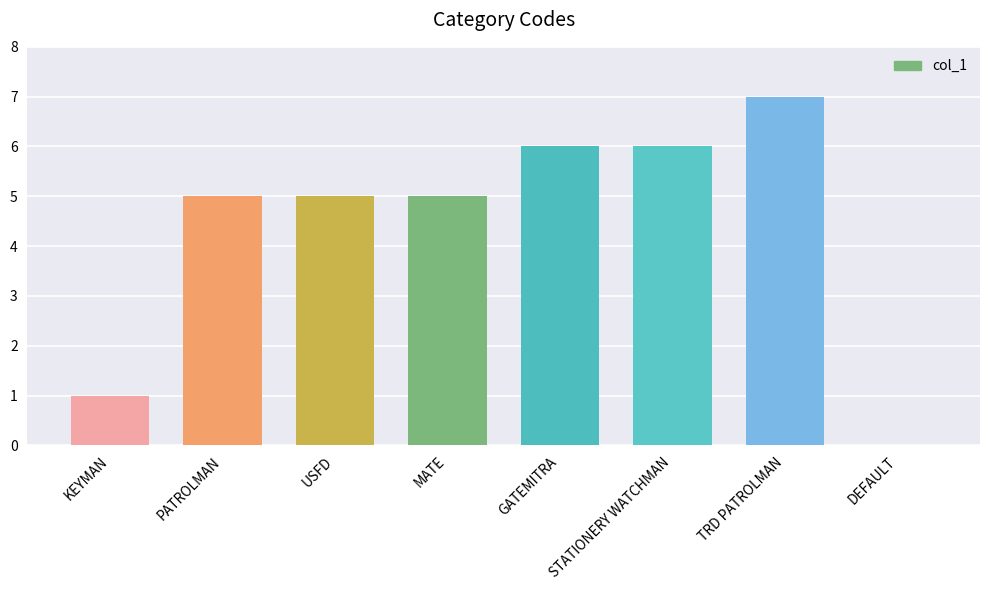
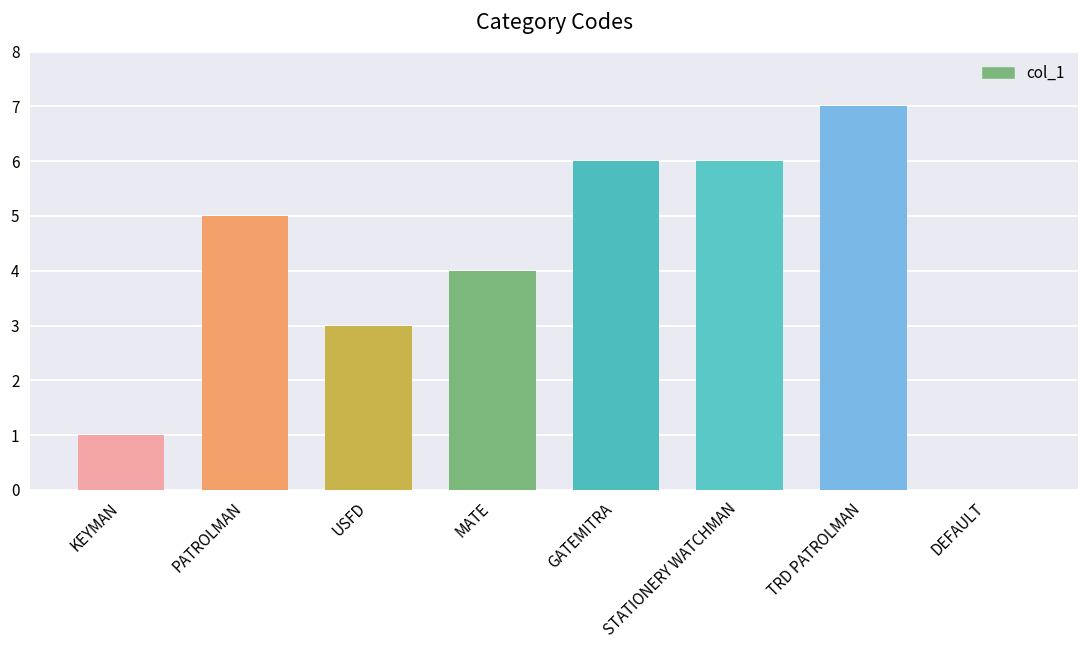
USFD: 5 -> 3
MATE: 5 -> 4
